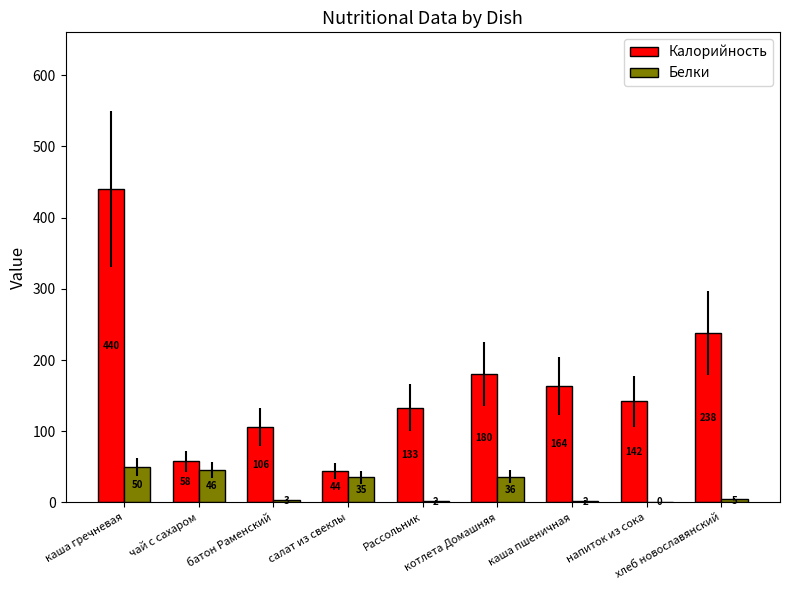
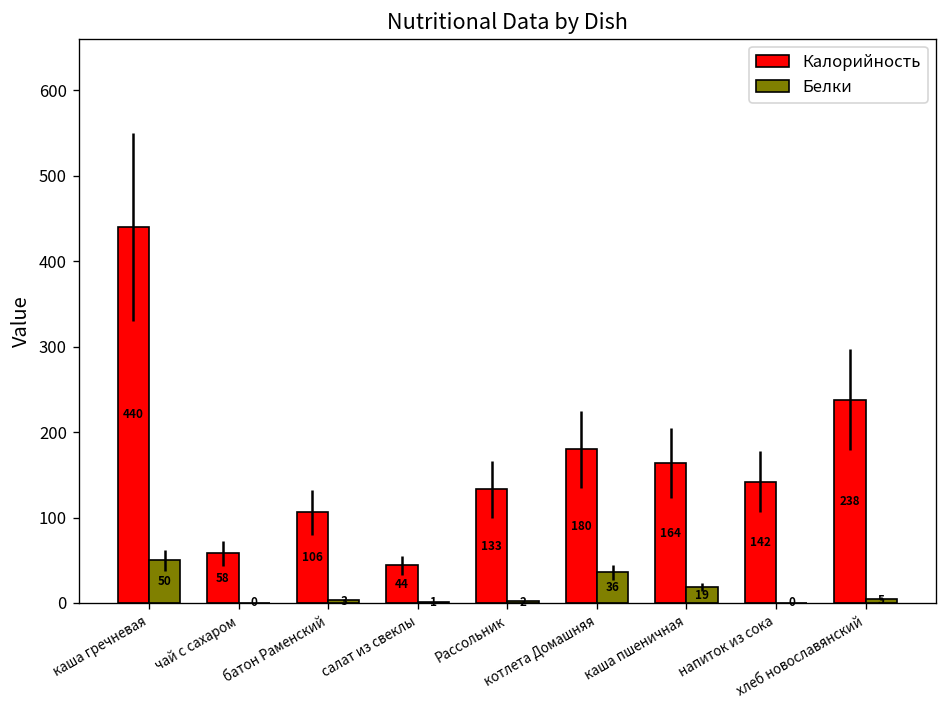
Белки, чай с сахаром: 46 -> 0
Белки, салат из свеклы: 35 -> 1
Белки, каша пшеничная: 2 -> 19
